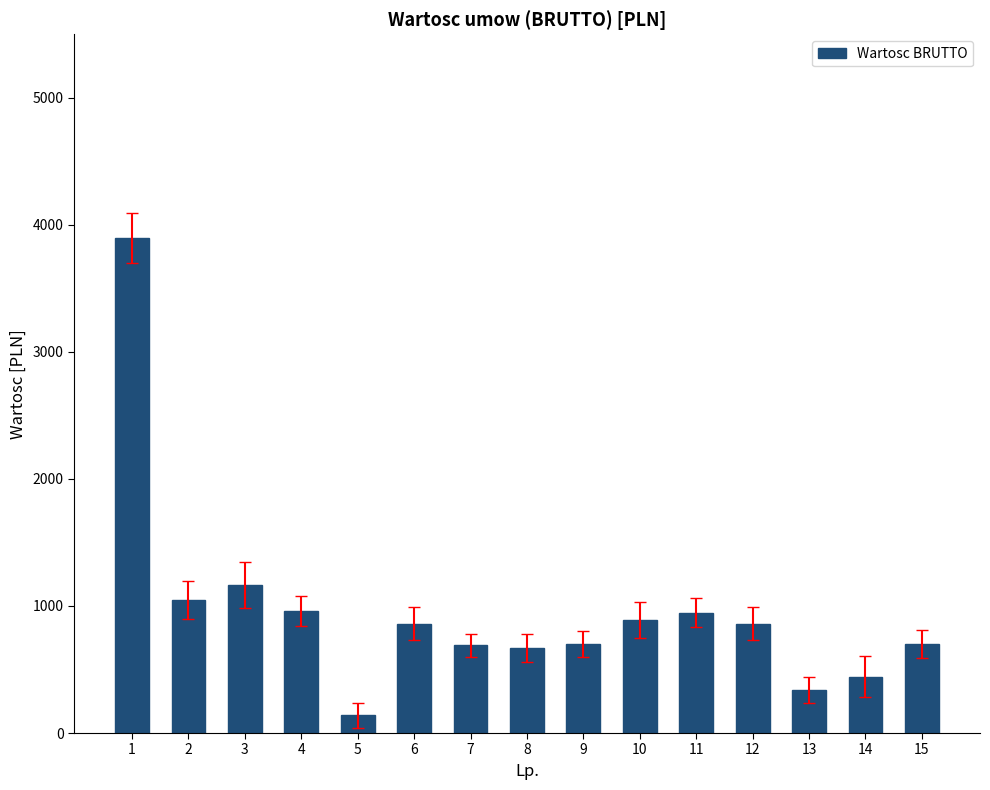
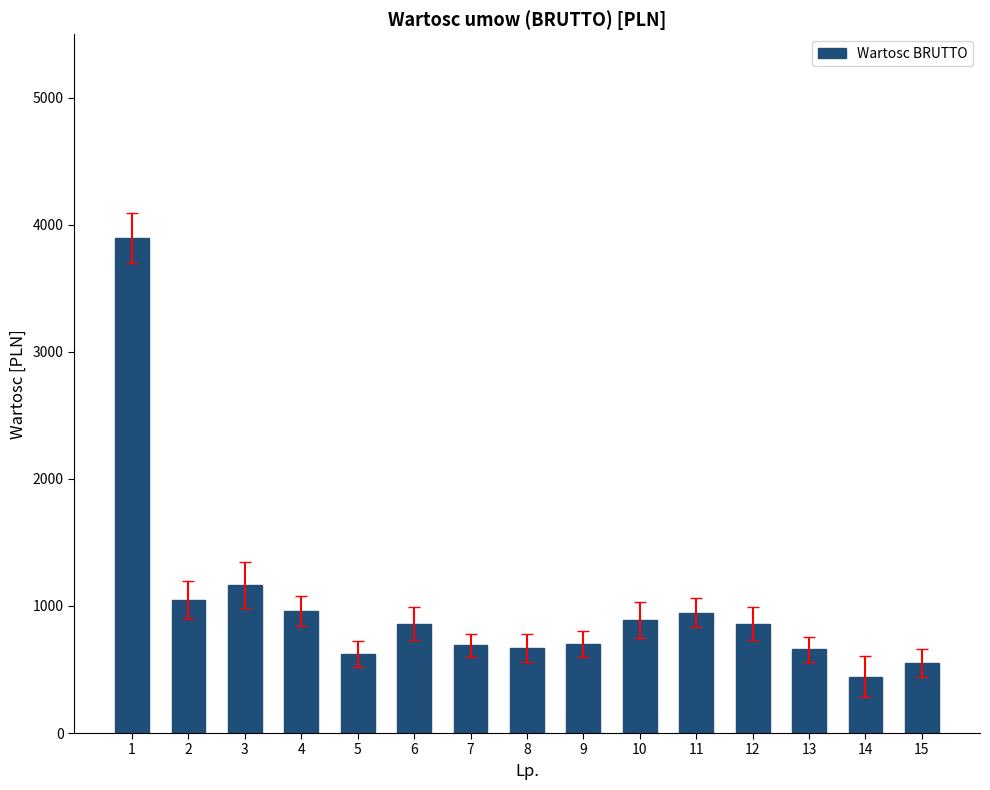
Wartosc BRUTTO, 5: 140 -> 620
Wartosc BRUTTO, 13: 340 -> 660
Wartosc BRUTTO, 15: 700 -> 550
